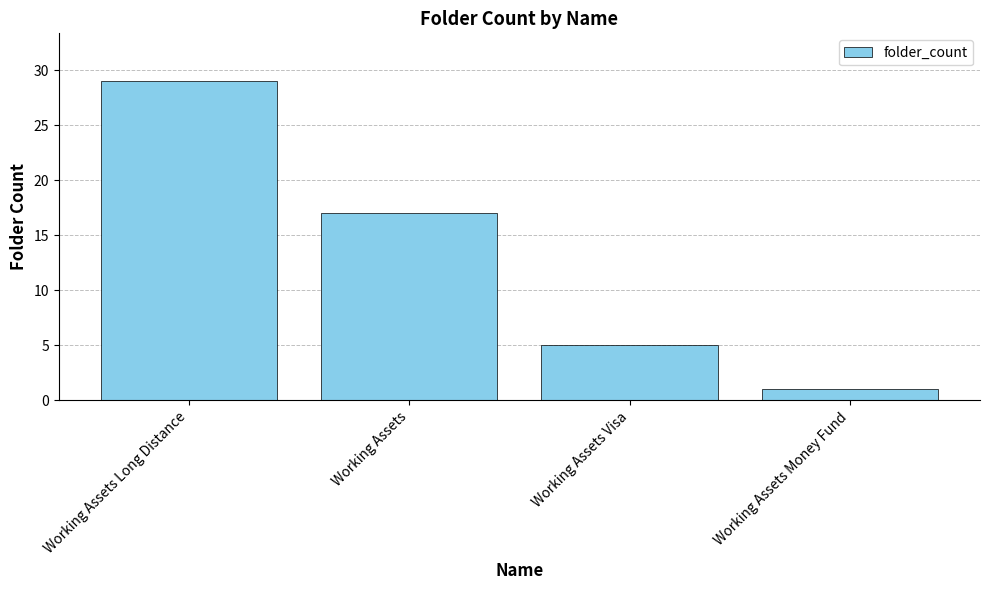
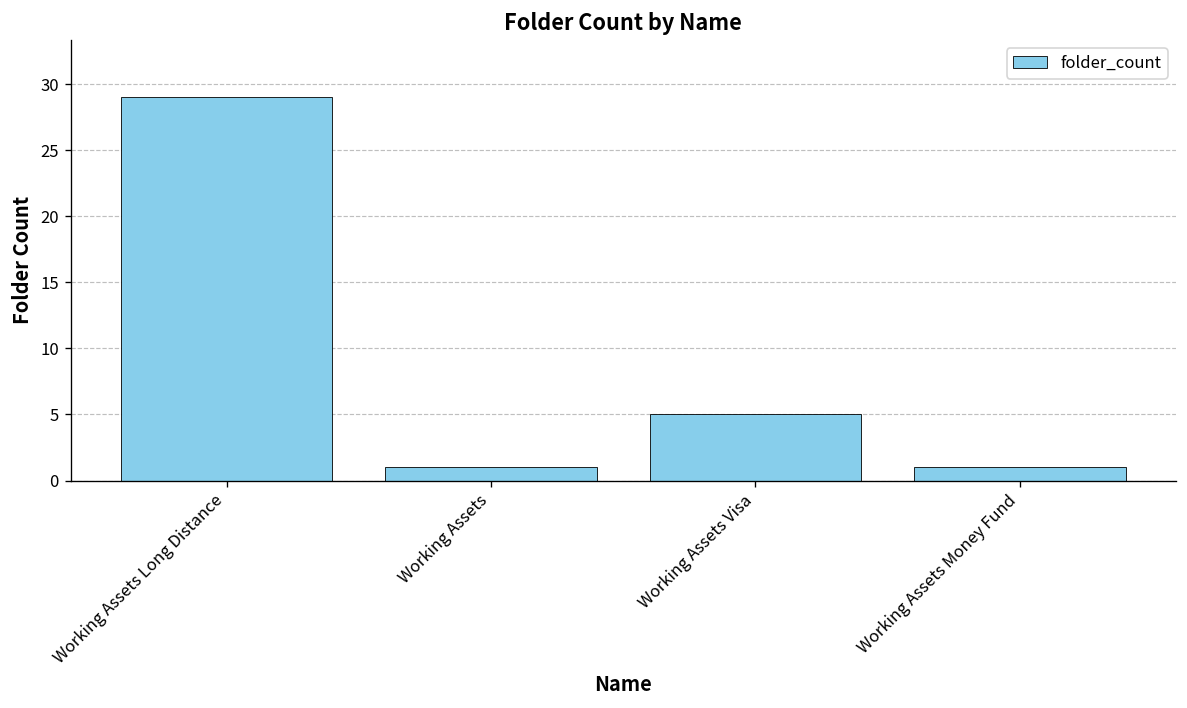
Working Assets: 17 -> 1
